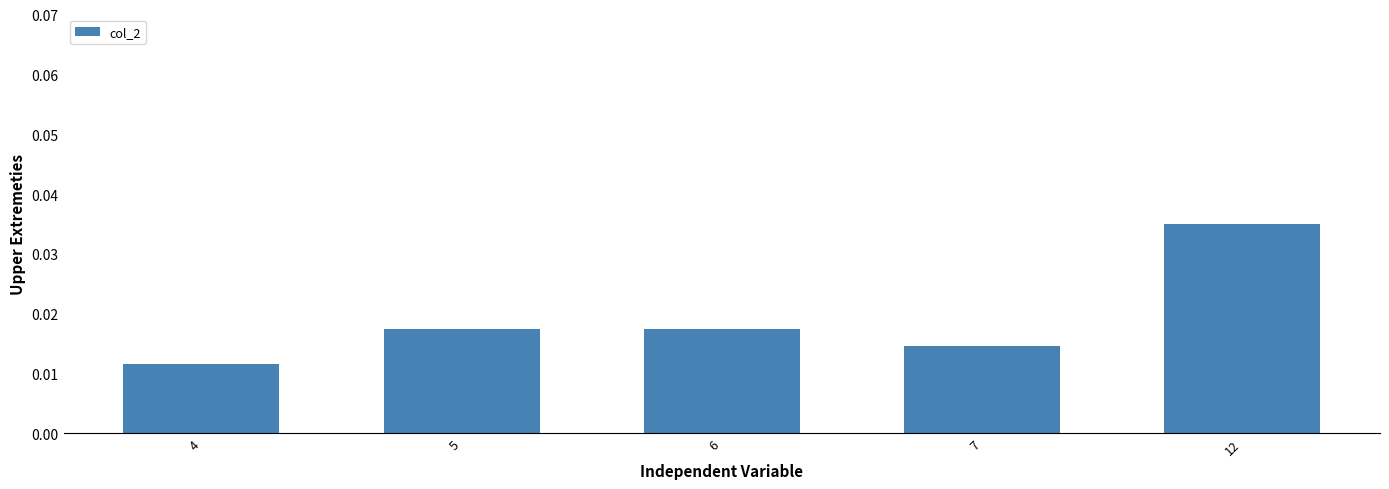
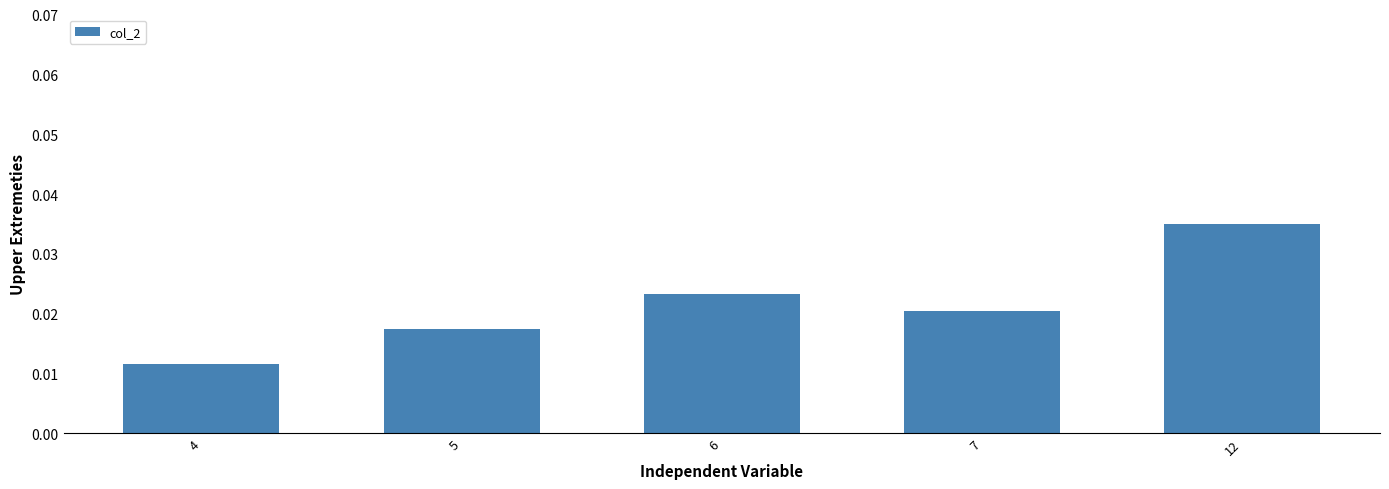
6: 0.018 -> 0.023
7: 0.015 -> 0.020
